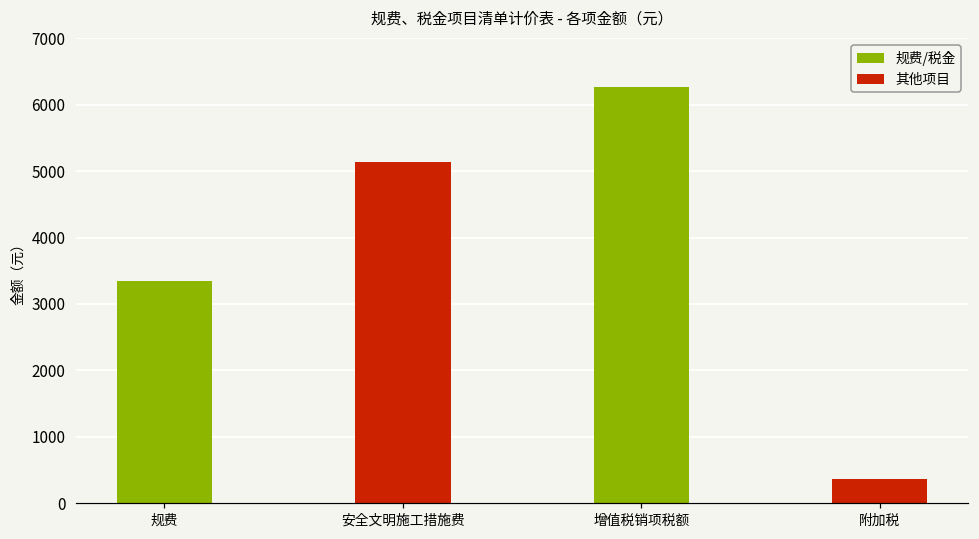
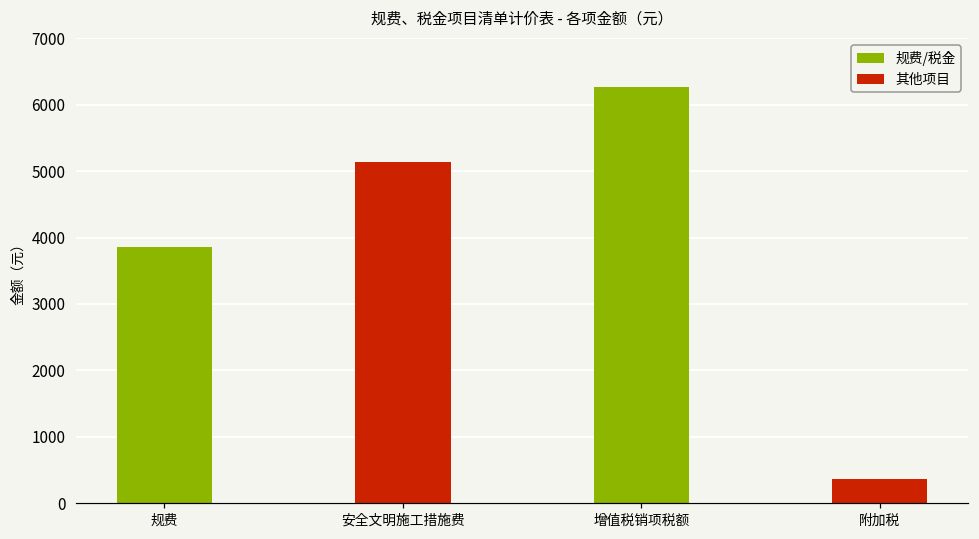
规费: 3300 -> 3900
